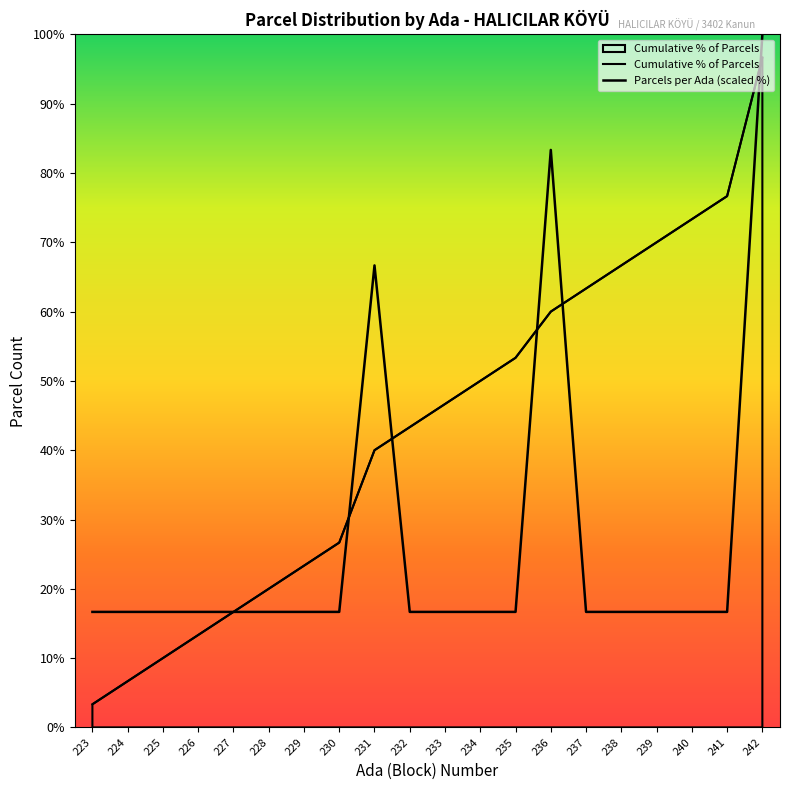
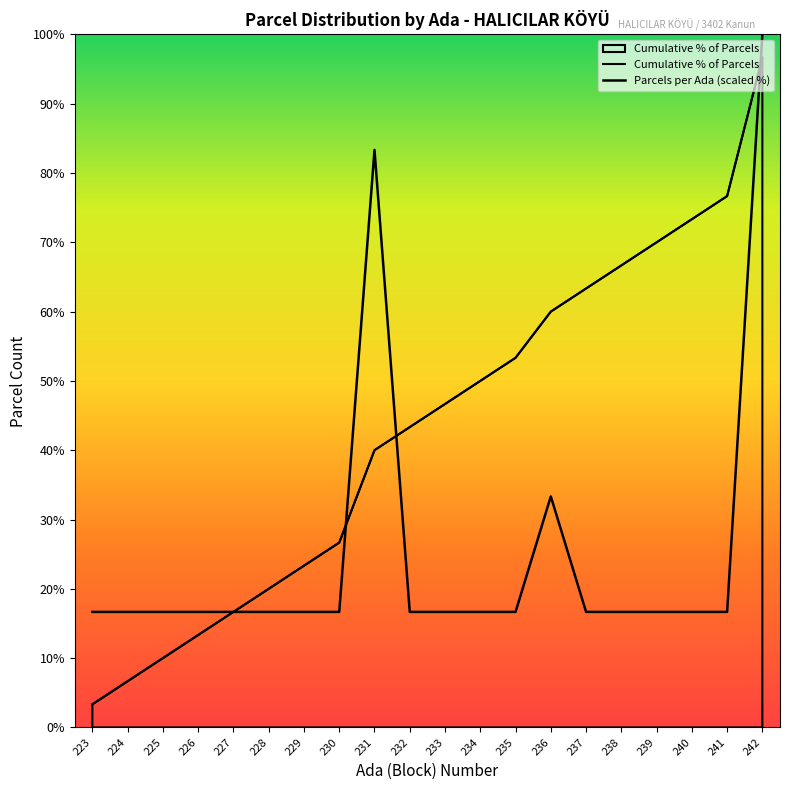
Parcels per Ada (scaled %), 231: 67% -> 83%
Parcels per Ada (scaled %), 236: 83% -> 33%
